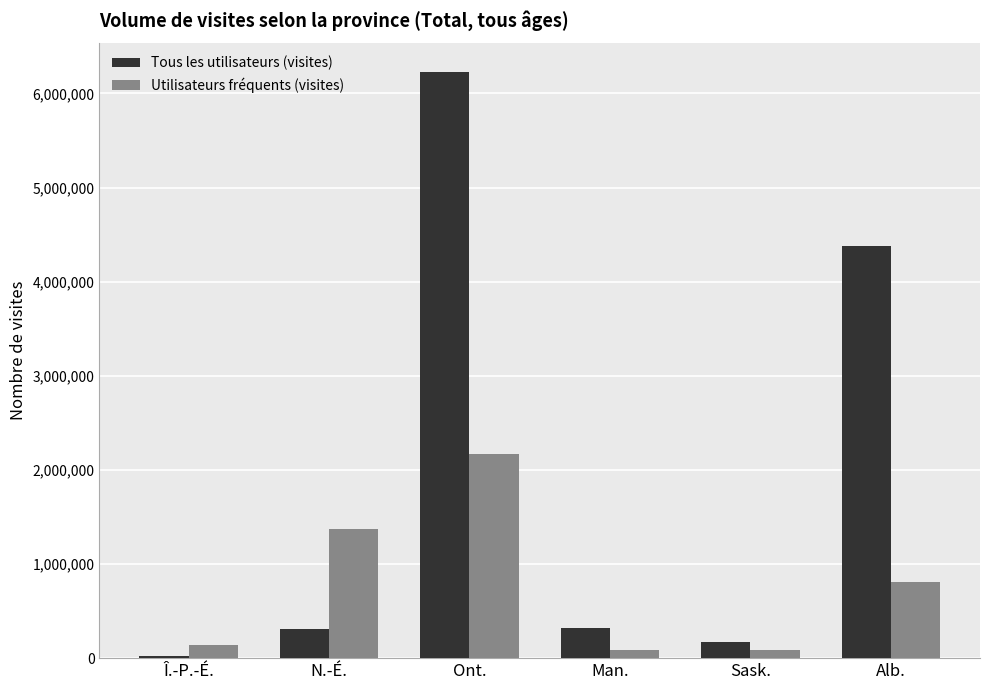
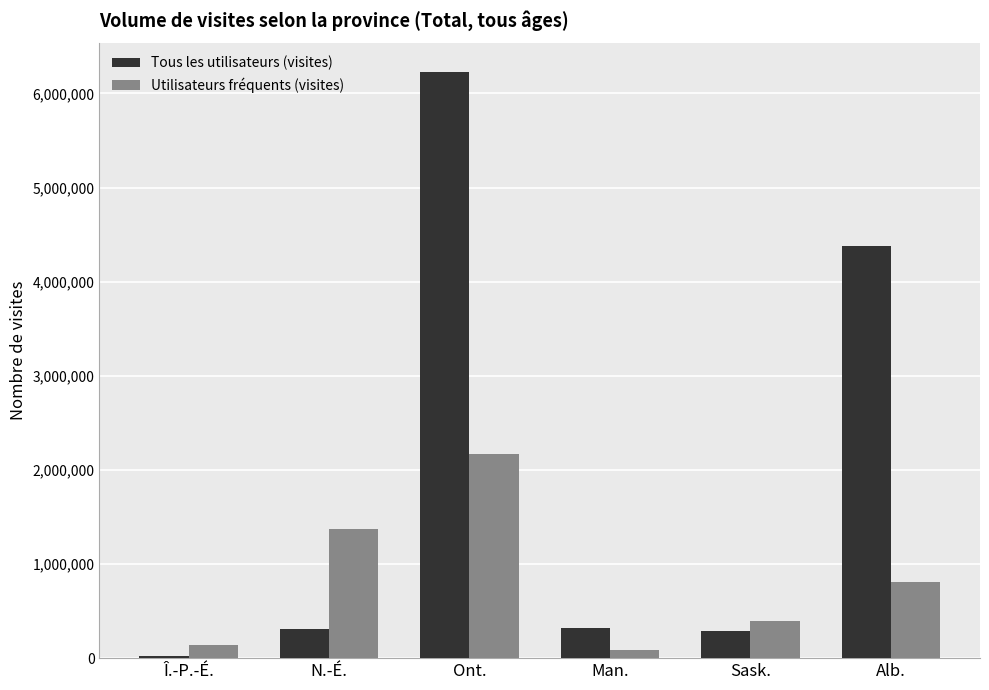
Tous les utilisateurs (visites), Sask.: 200,000 -> 300,000
Utilisateurs fréquents (visites), Sask.: 100,000 -> 400,000
